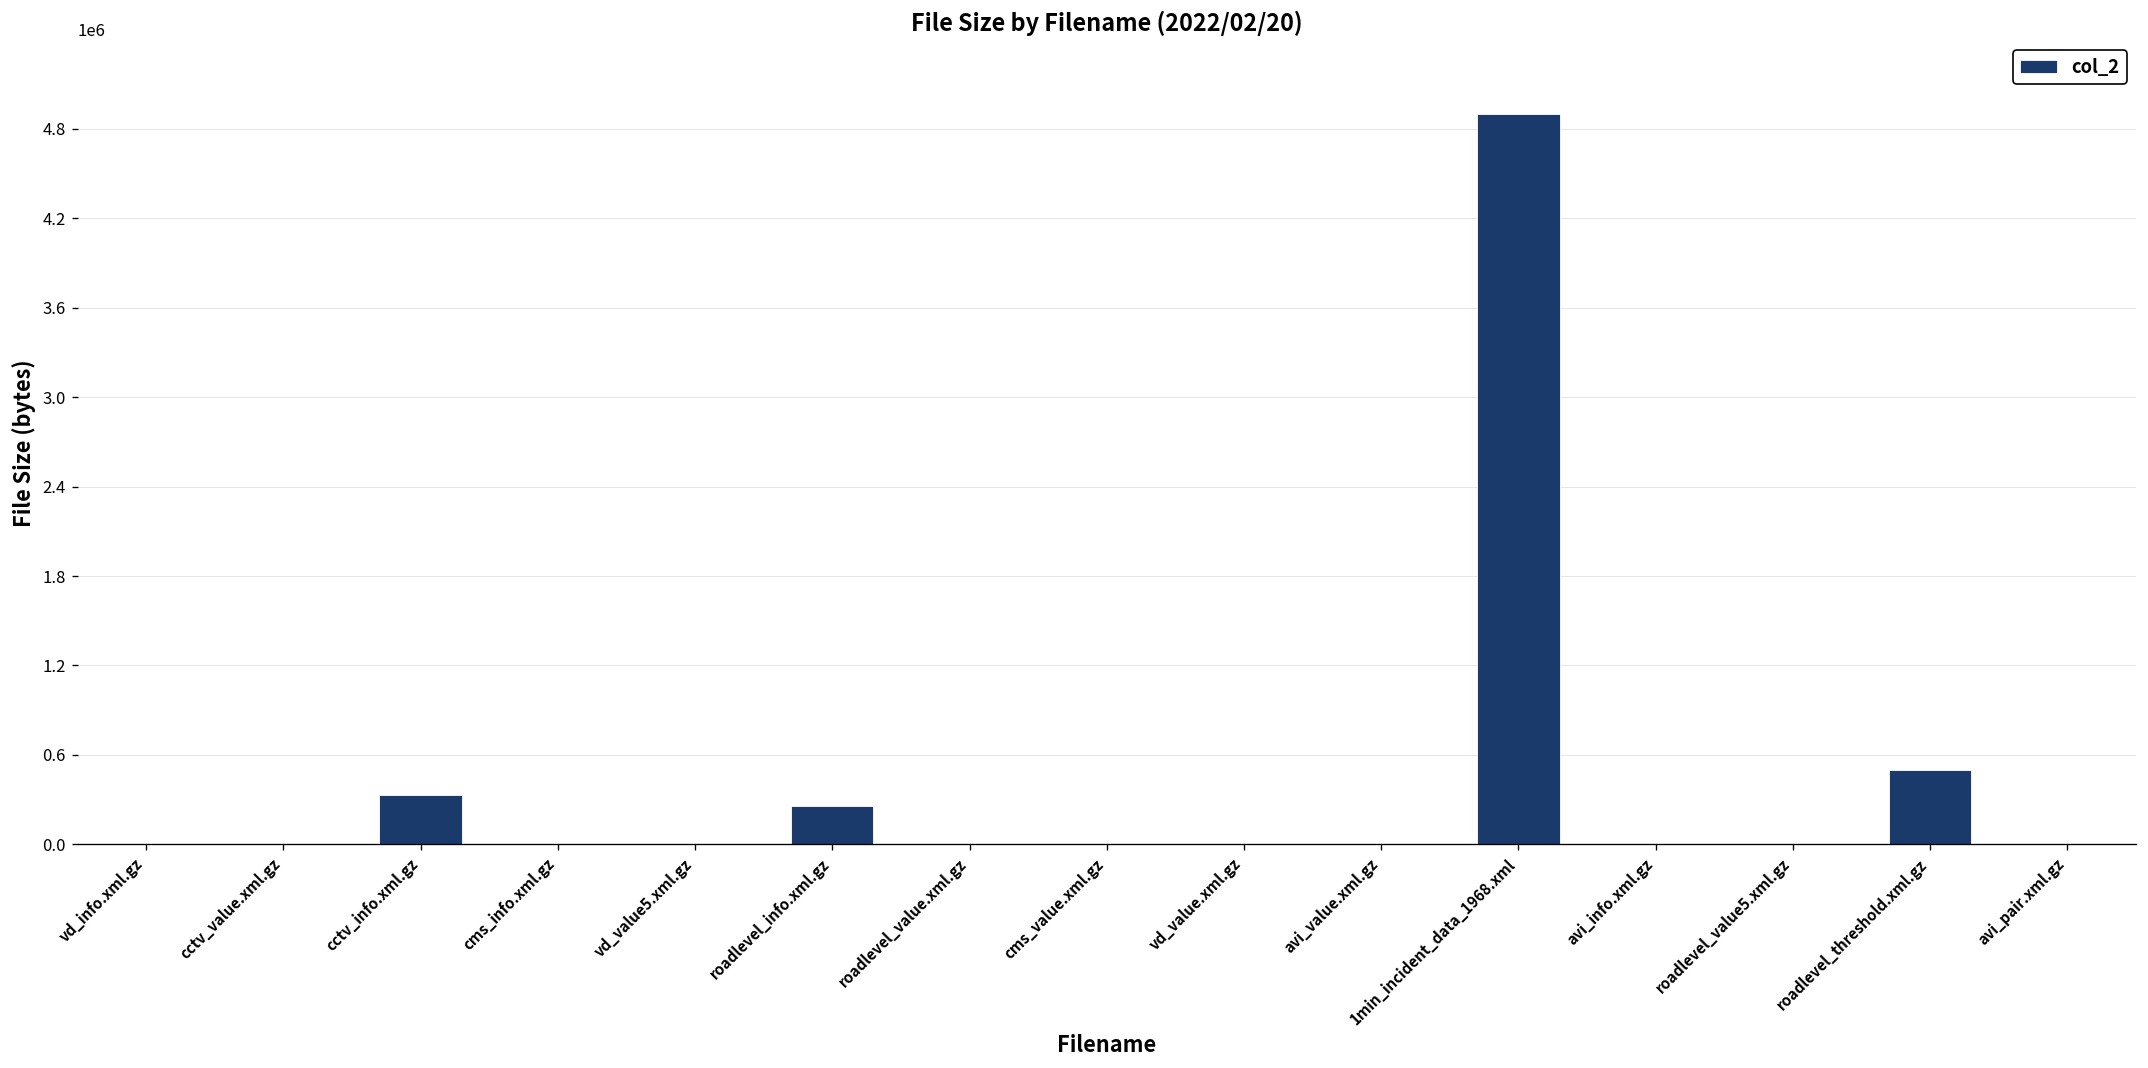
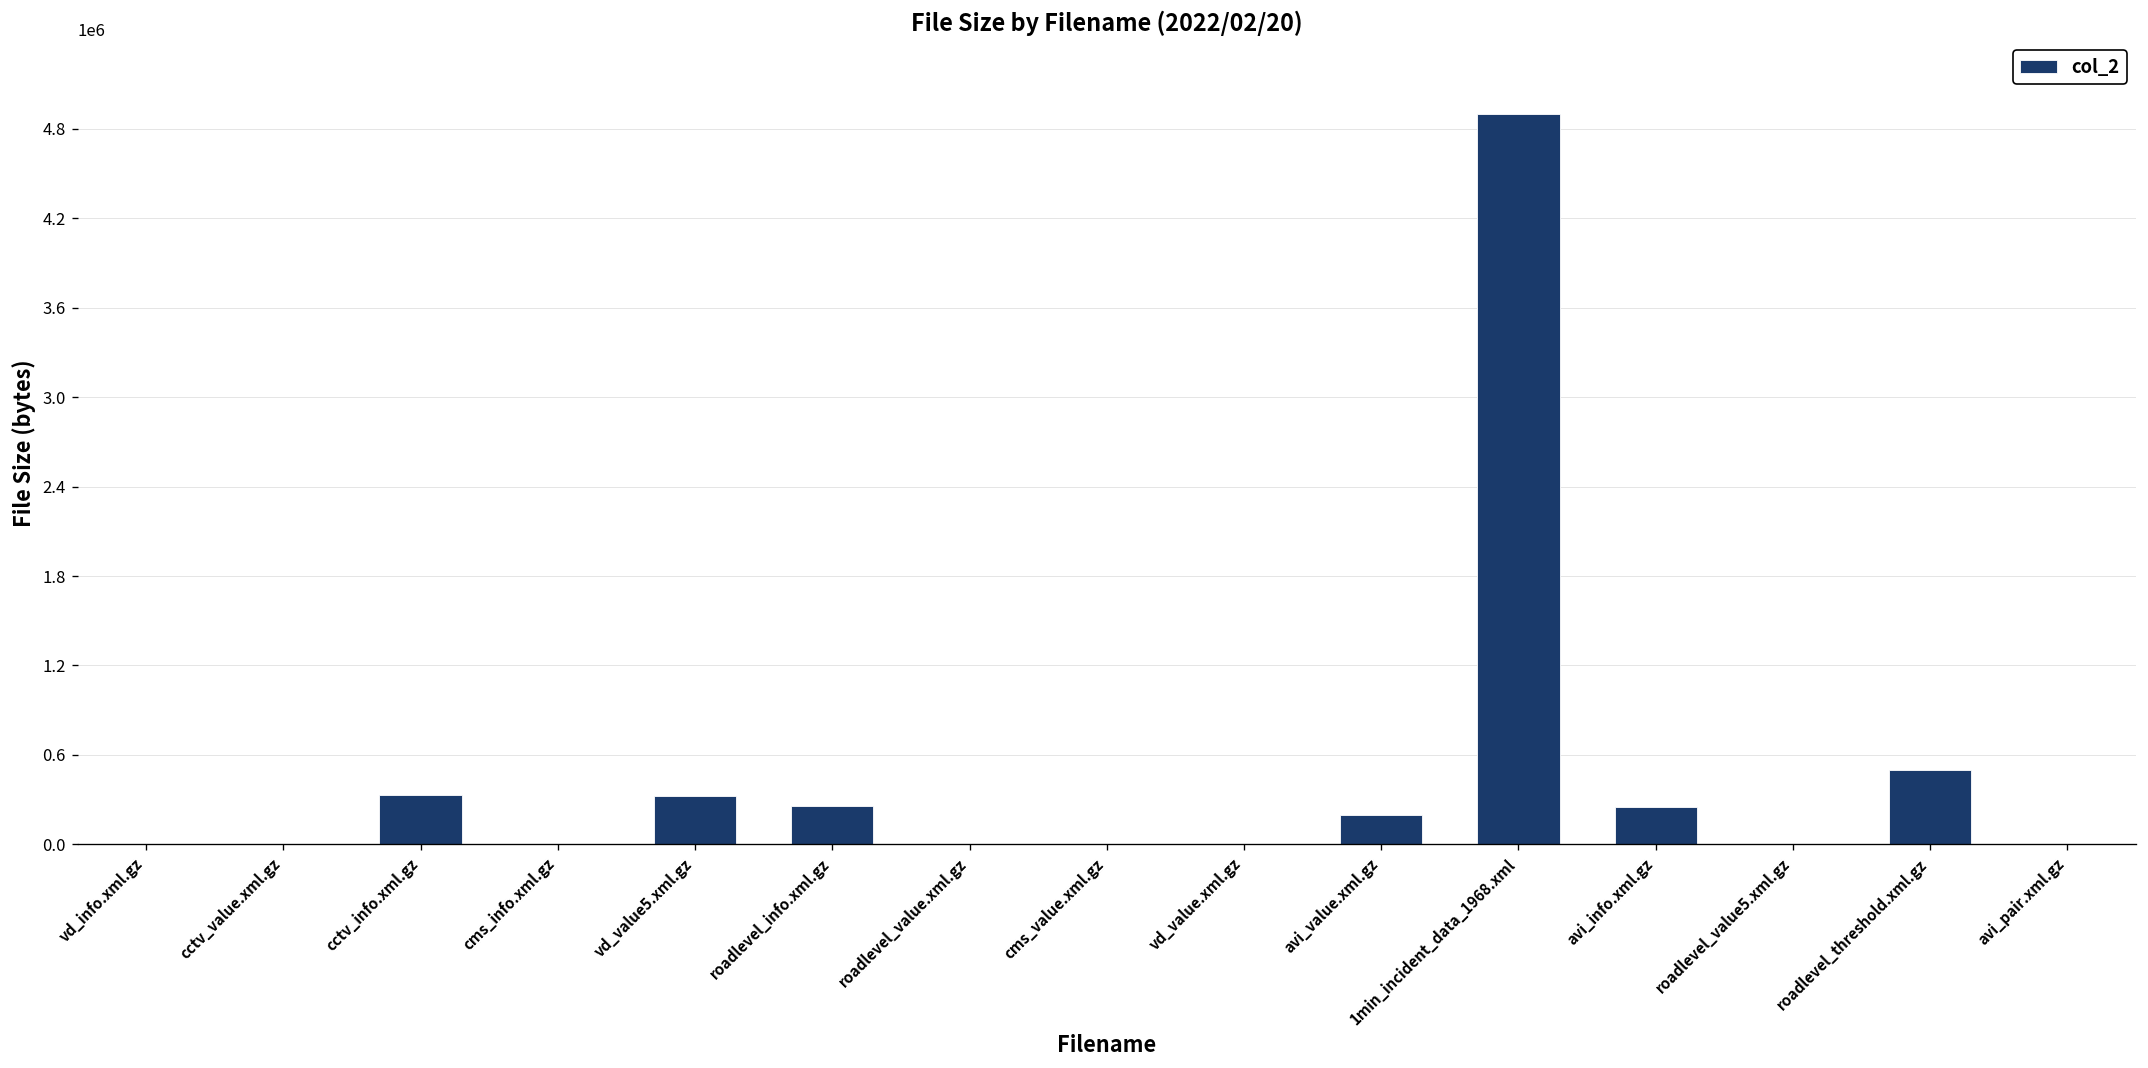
vd_value5.xml.gz: 0 -> 330000
avi_value.xml.gz: 0 -> 190000
avi_info.xml.gz: 0 -> 250000
